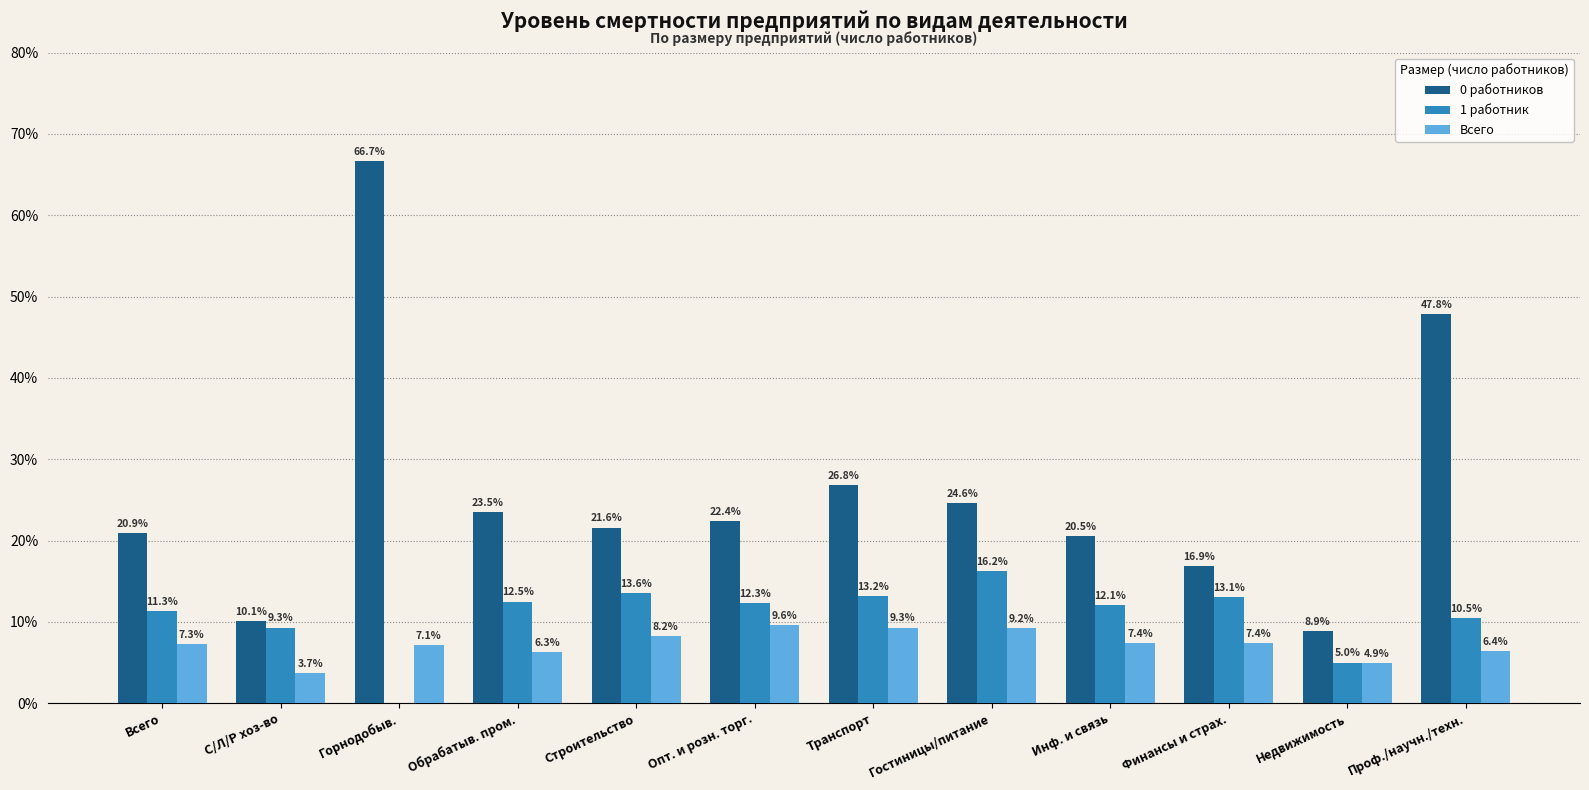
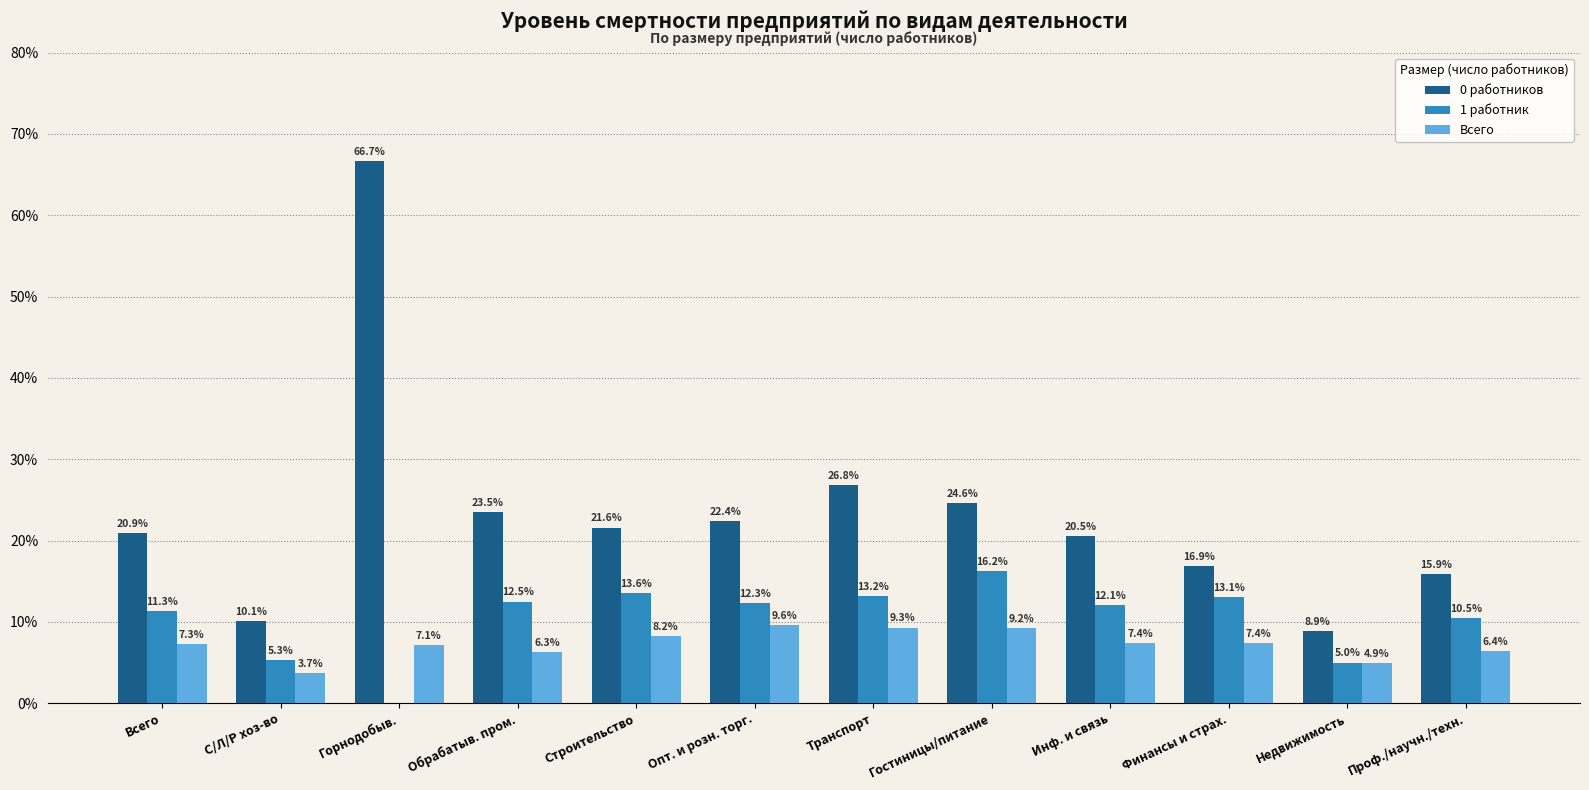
1 работник, С/Л/Р хоз-во: 9.3% -> 5.3%
0 работников, Проф./научн./техн.: 47.8% -> 15.9%
